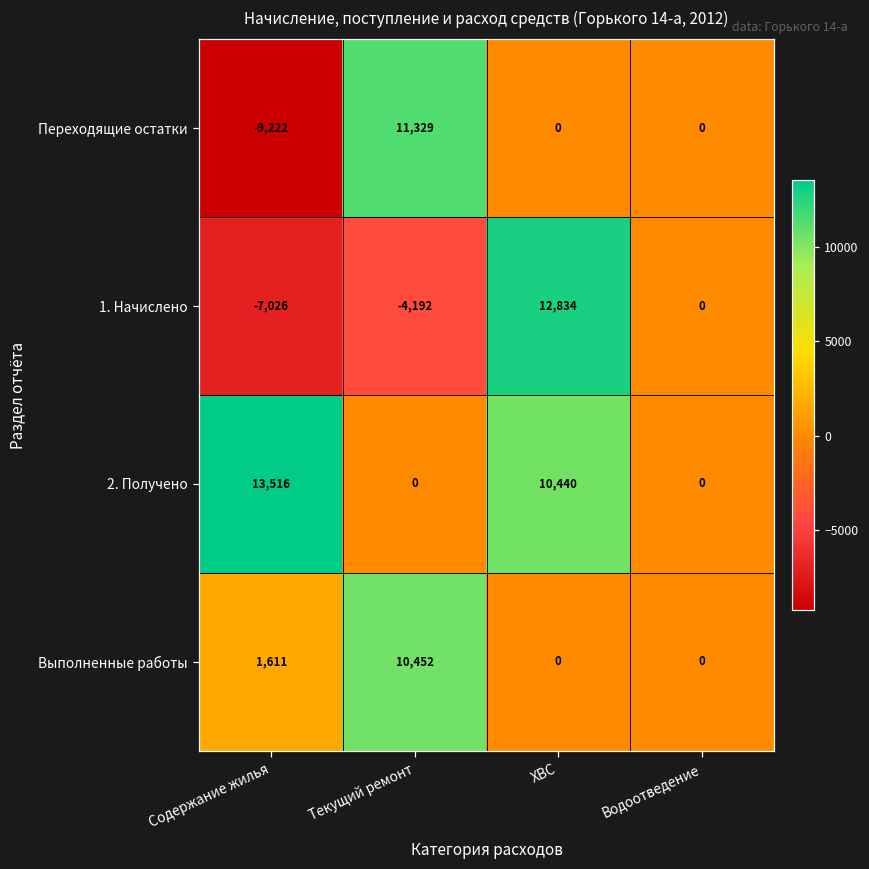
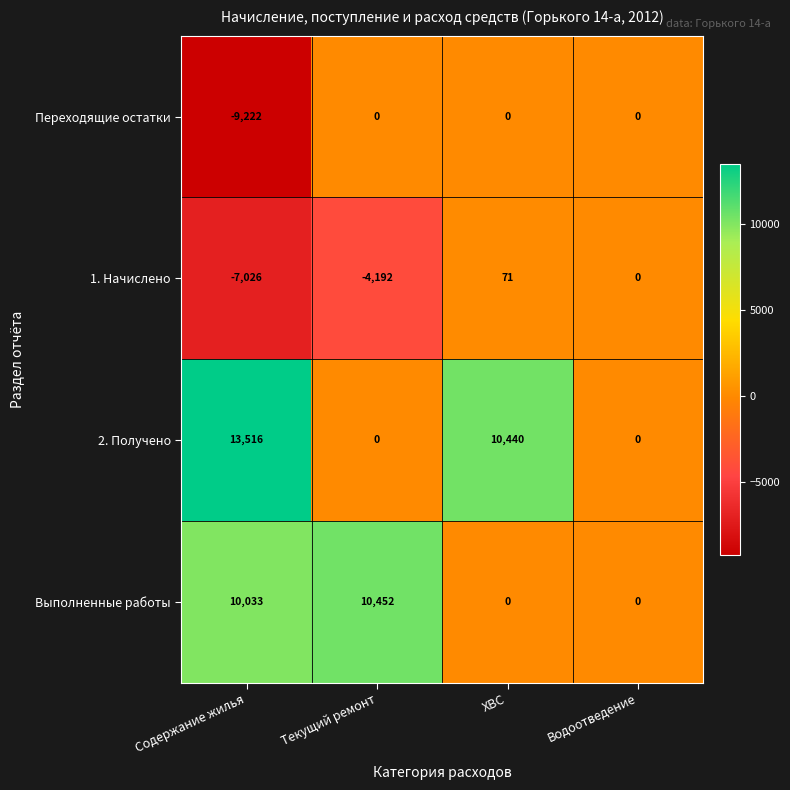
Переходящие остатки, Текущий ремонт: 11,329 -> 0
1. Начислено, ХВС: 12,834 -> 71
Выполненные работы, Содержание жилья: 1,611 -> 10,033
